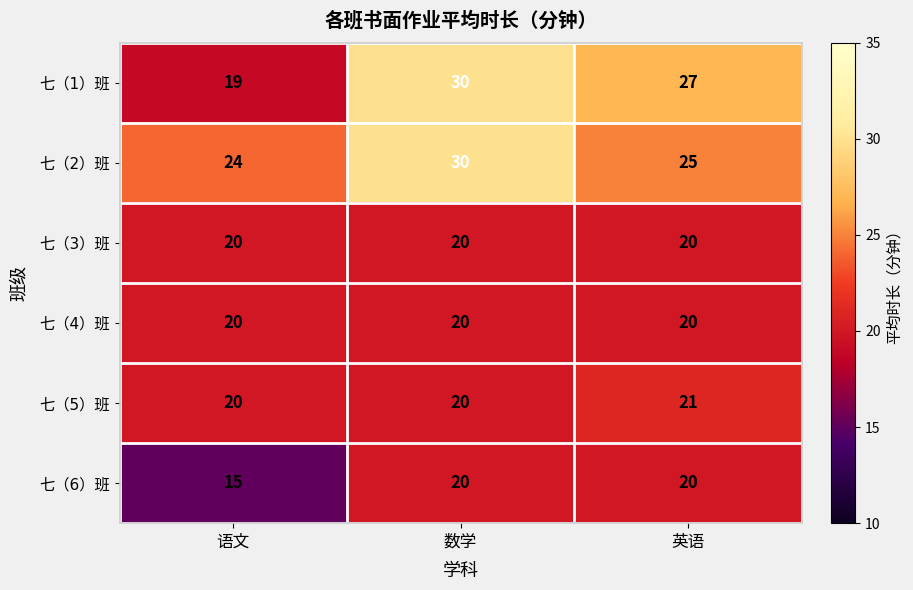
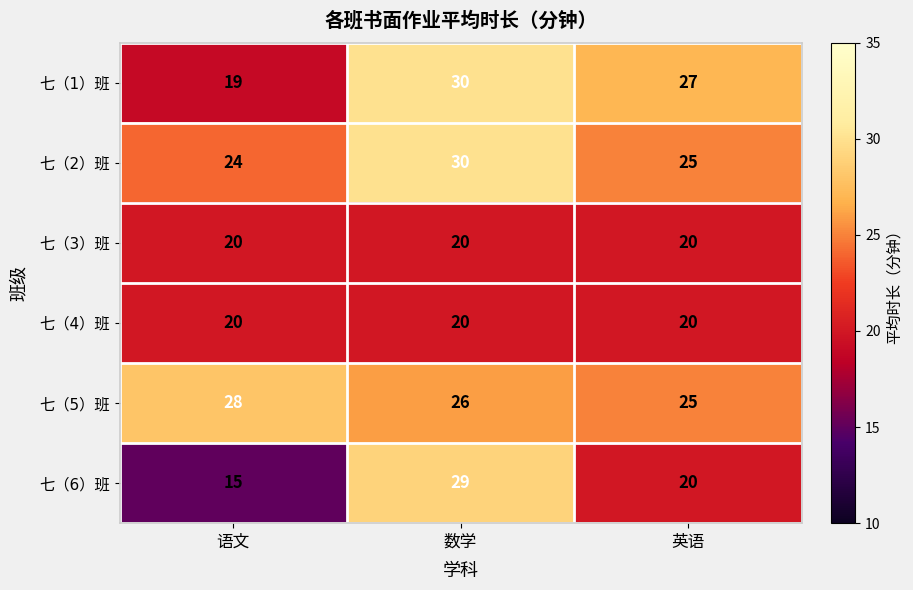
七（5）班, 语文: 20 -> 28
七（5）班, 数学: 20 -> 26
七（5）班, 英语: 21 -> 25
七（6）班, 数学: 20 -> 29
